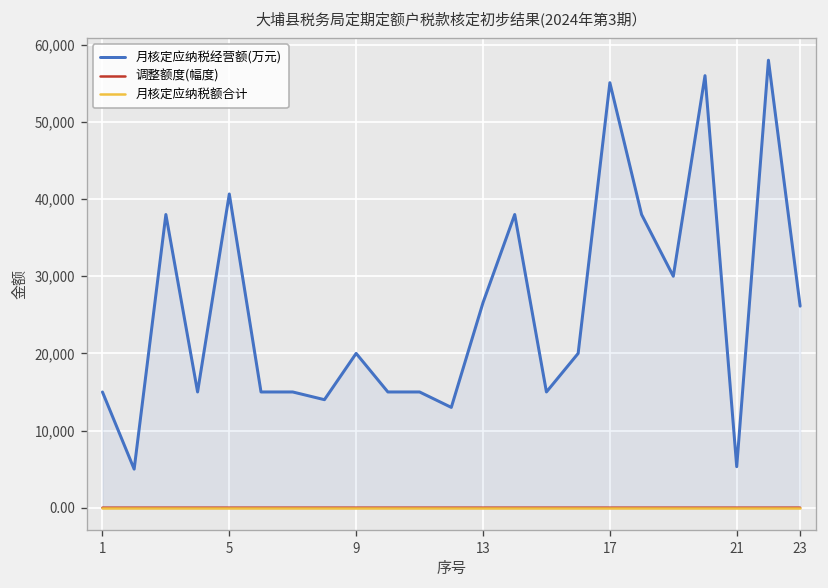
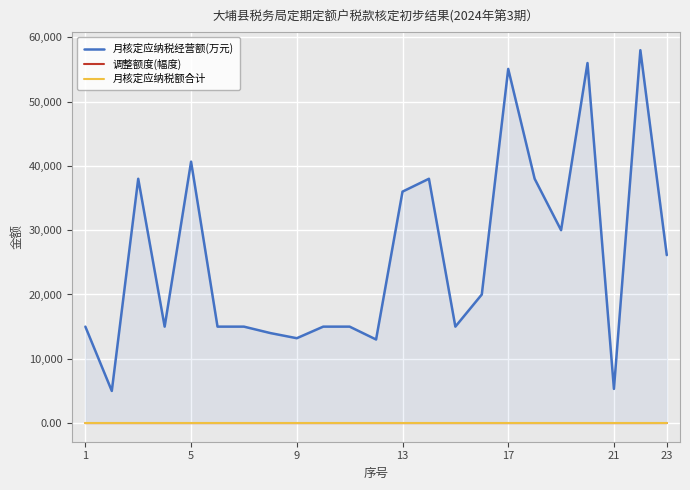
月核定应纳税经营额(万元), 9: 20,000 -> 13,000
月核定应纳税经营额(万元), 13: 27,000 -> 36,000
